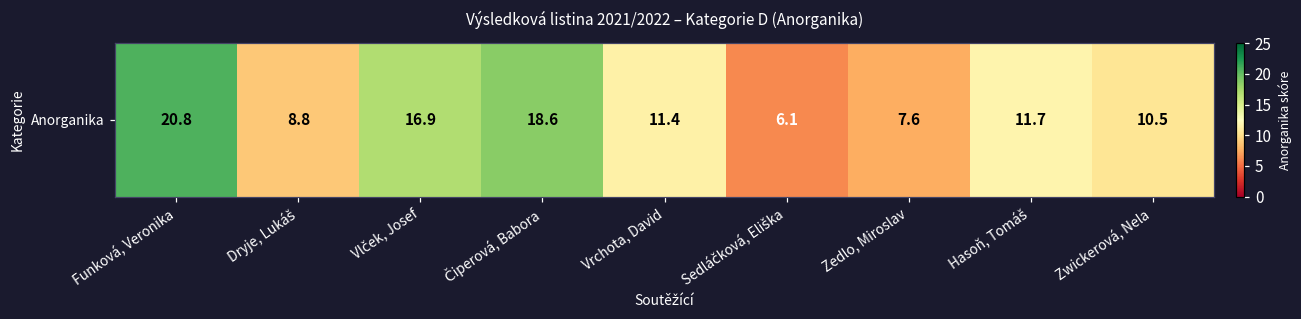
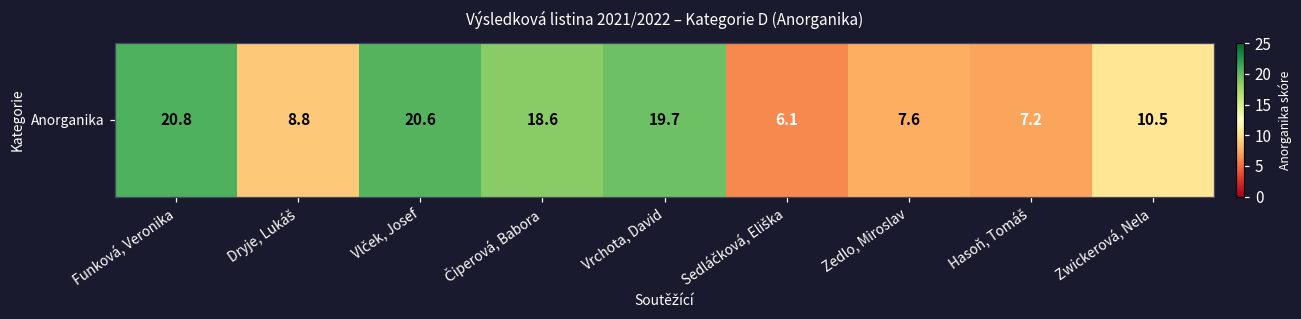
Anorganika, Vlček, Josef: 16.9 -> 20.6
Anorganika, Vrchota, David: 11.4 -> 19.7
Anorganika, Hasoň, Tomáš: 11.7 -> 7.2
